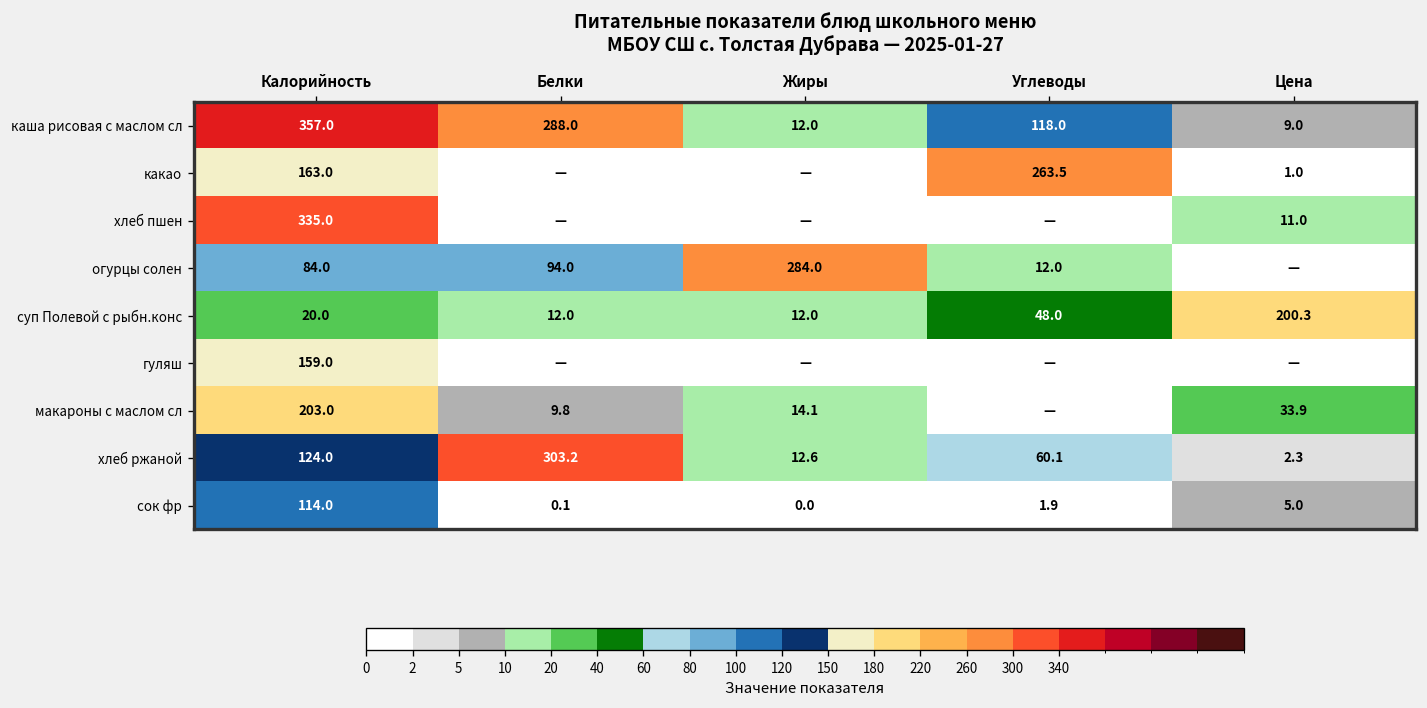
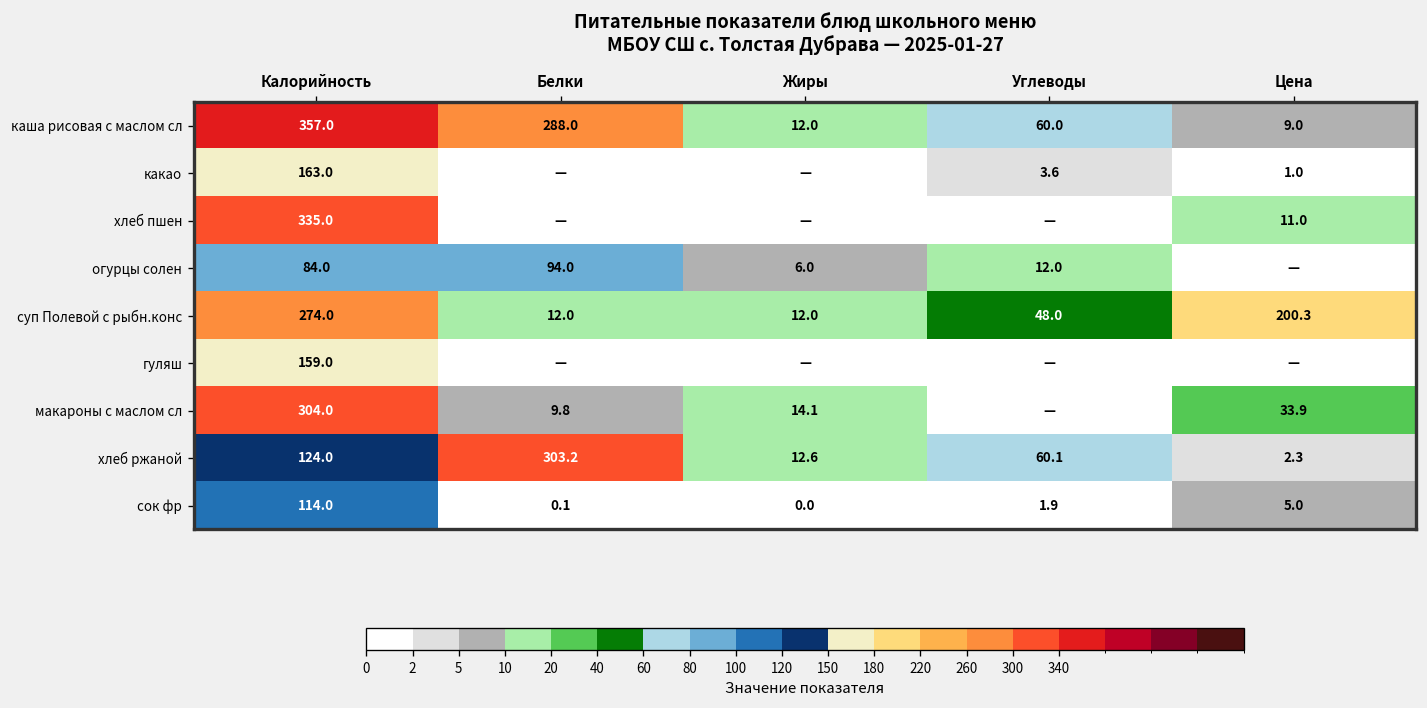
каша рисовая с маслом сл, Углеводы: 118.0 -> 60.0
какао, Углеводы: 263.5 -> 3.6
огурцы солен, Жиры: 284.0 -> 6.0
суп Полевой с рыбн.конс, Калорийность: 20.0 -> 274.0
макароны с маслом сл, Калорийность: 203.0 -> 304.0
